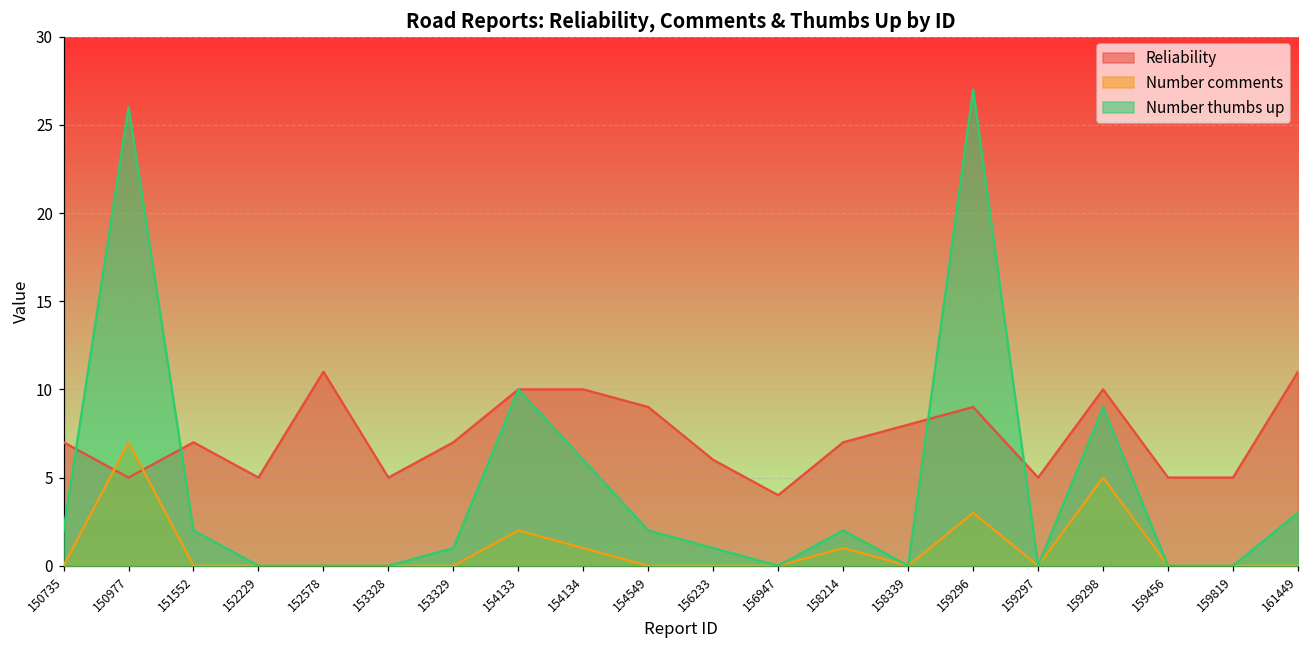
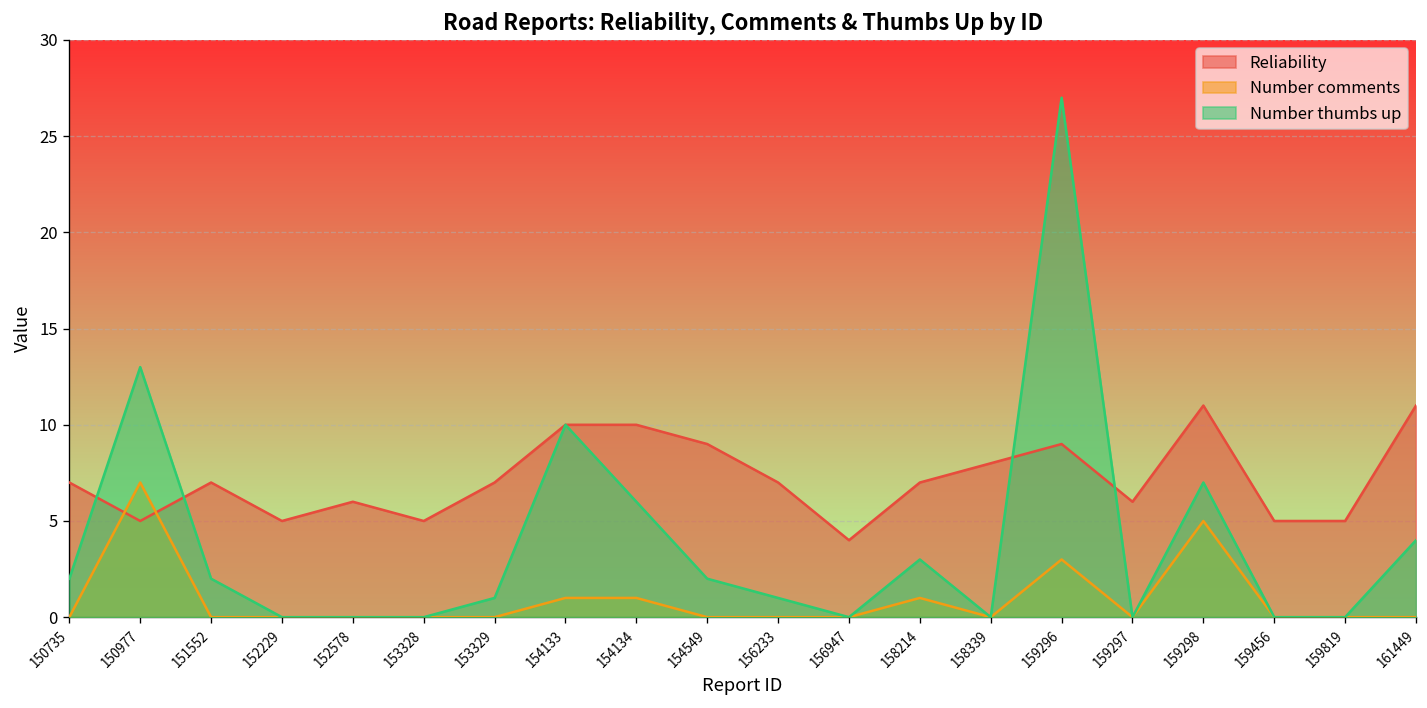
Number thumbs up, 150977: 26 -> 13
Reliability, 152578: 11 -> 6
Number comments, 154133: 2 -> 1
Reliability, 156233: 6 -> 7
Number thumbs up, 158214: 2 -> 3
Reliability, 159297: 5 -> 6
Reliability, 159298: 10 -> 11
Number thumbs up, 159298: 9 -> 7
Number thumbs up, 161449: 3 -> 4
